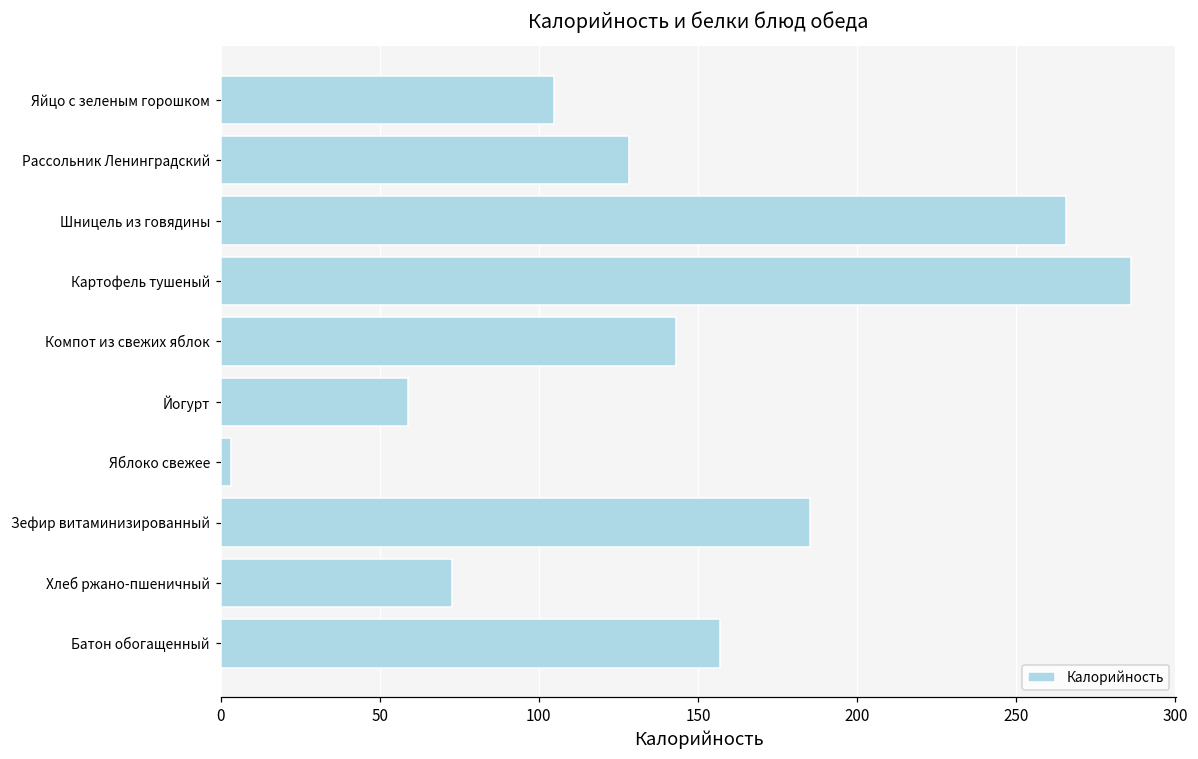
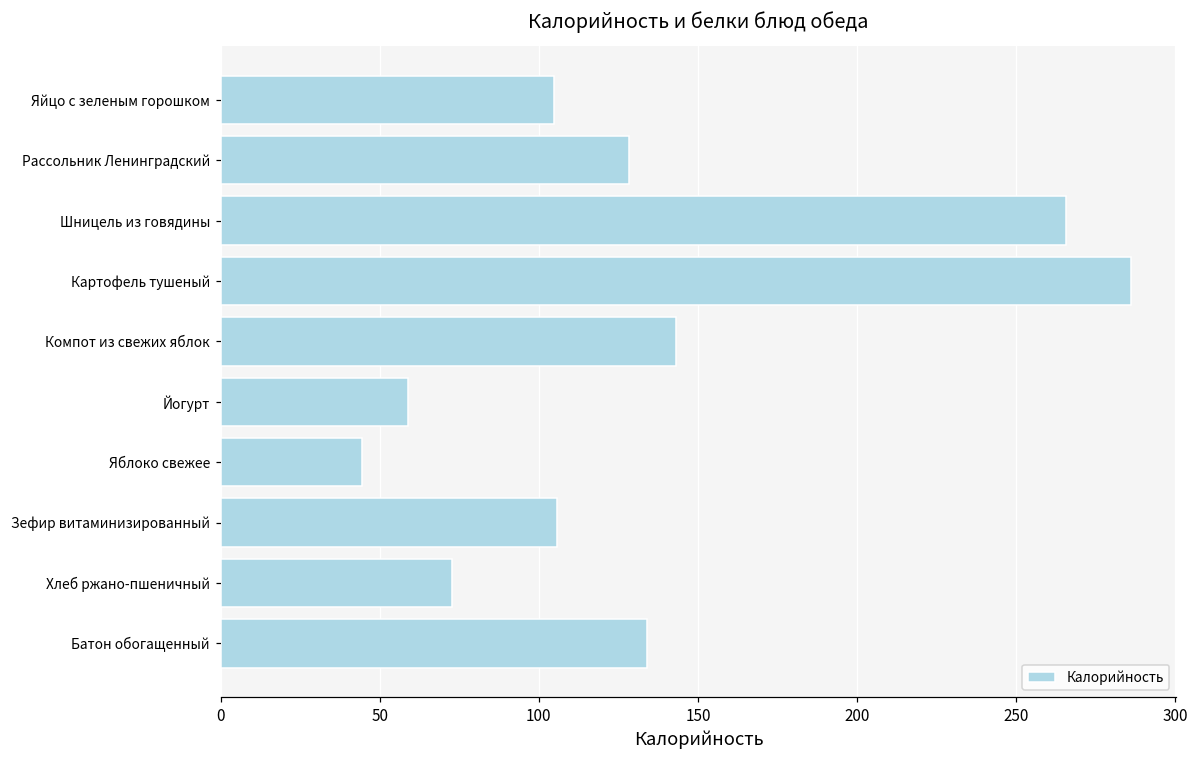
Яблоко свежее: 3 -> 44
Зефир витаминизированный: 185 -> 106
Батон обогащенный: 157 -> 134
